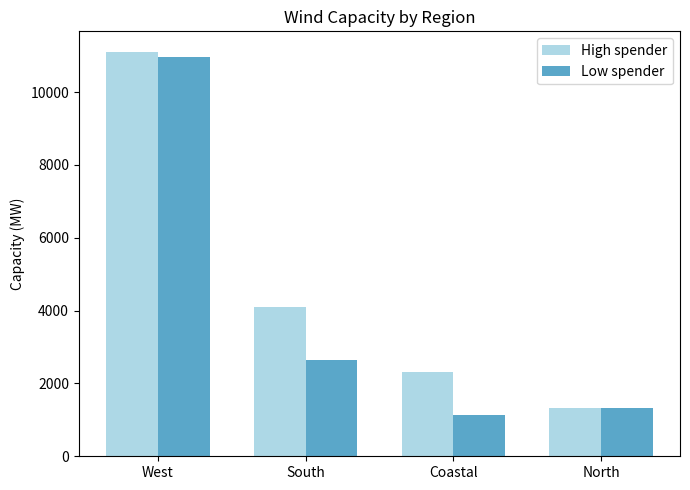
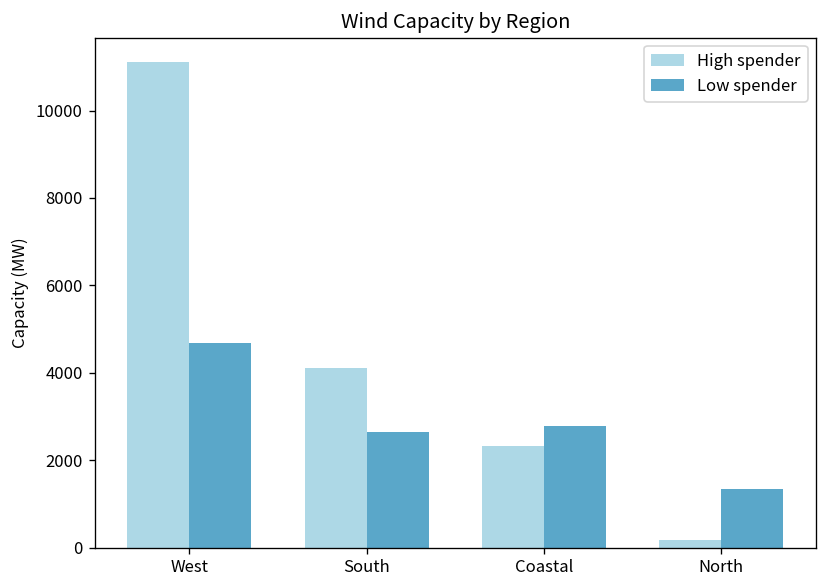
Low spender, West: 11000 -> 4700
Low spender, Coastal: 1100 -> 2800
High spender, North: 1300 -> 200
